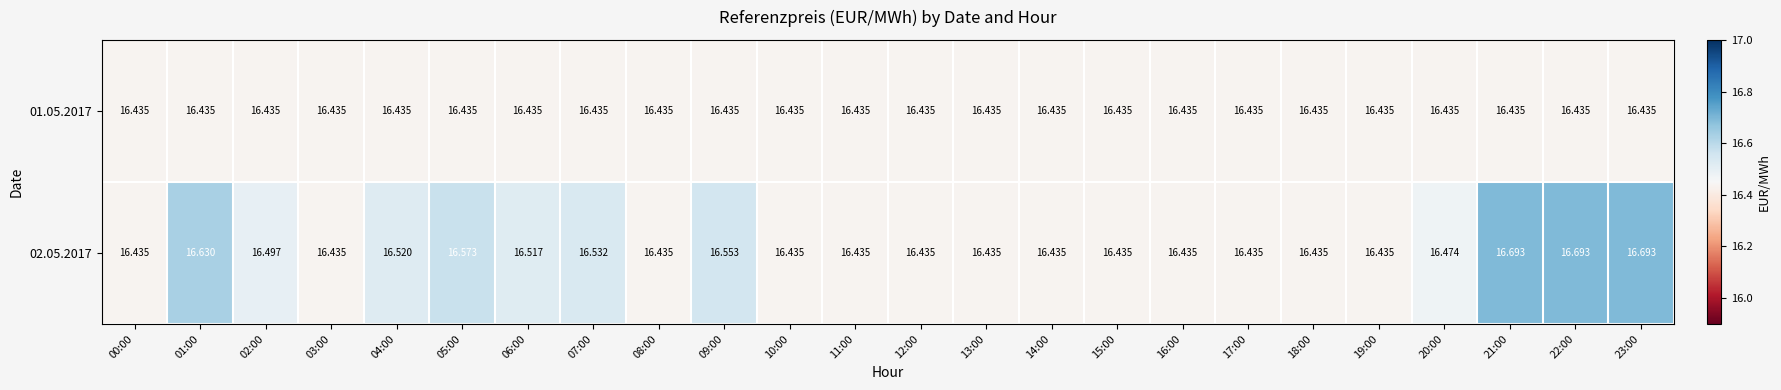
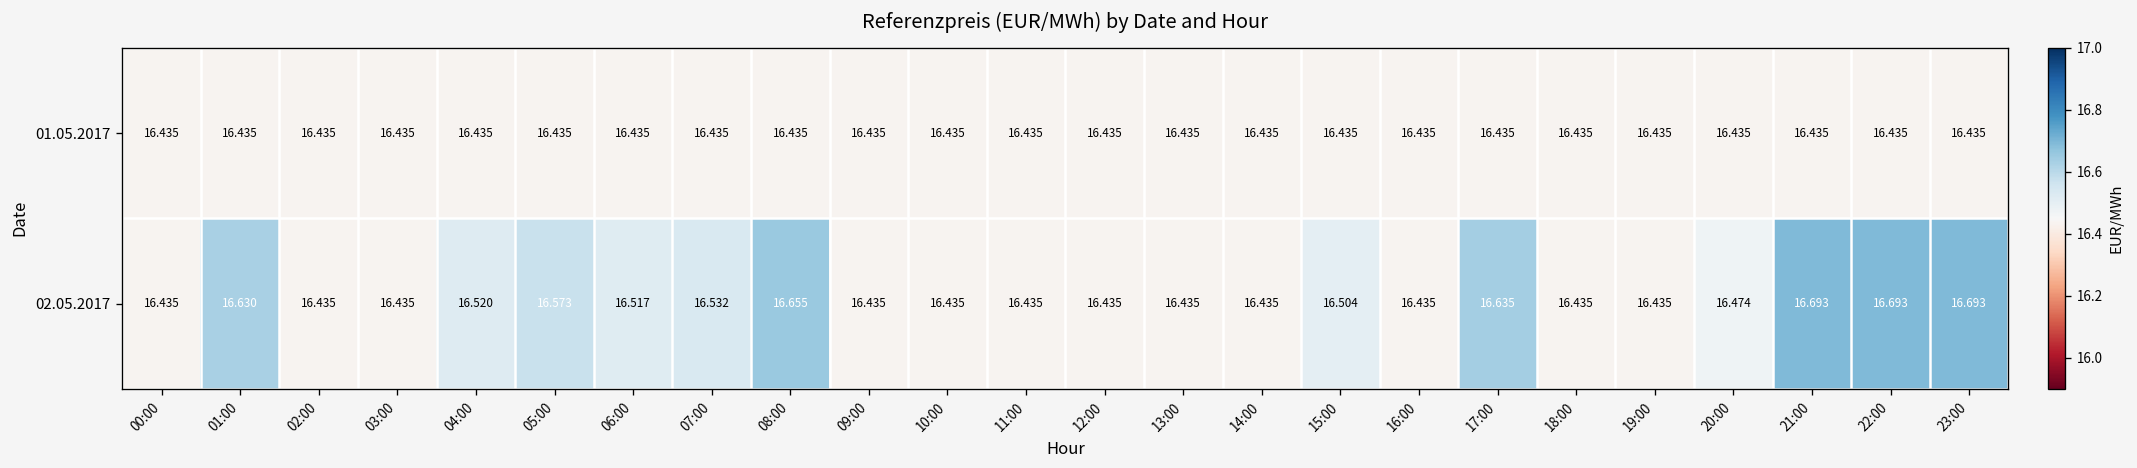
02.05.2017, 02:00: 16.497 -> 16.435
02.05.2017, 08:00: 16.435 -> 16.655
02.05.2017, 09:00: 16.553 -> 16.435
02.05.2017, 15:00: 16.435 -> 16.504
02.05.2017, 17:00: 16.435 -> 16.635
